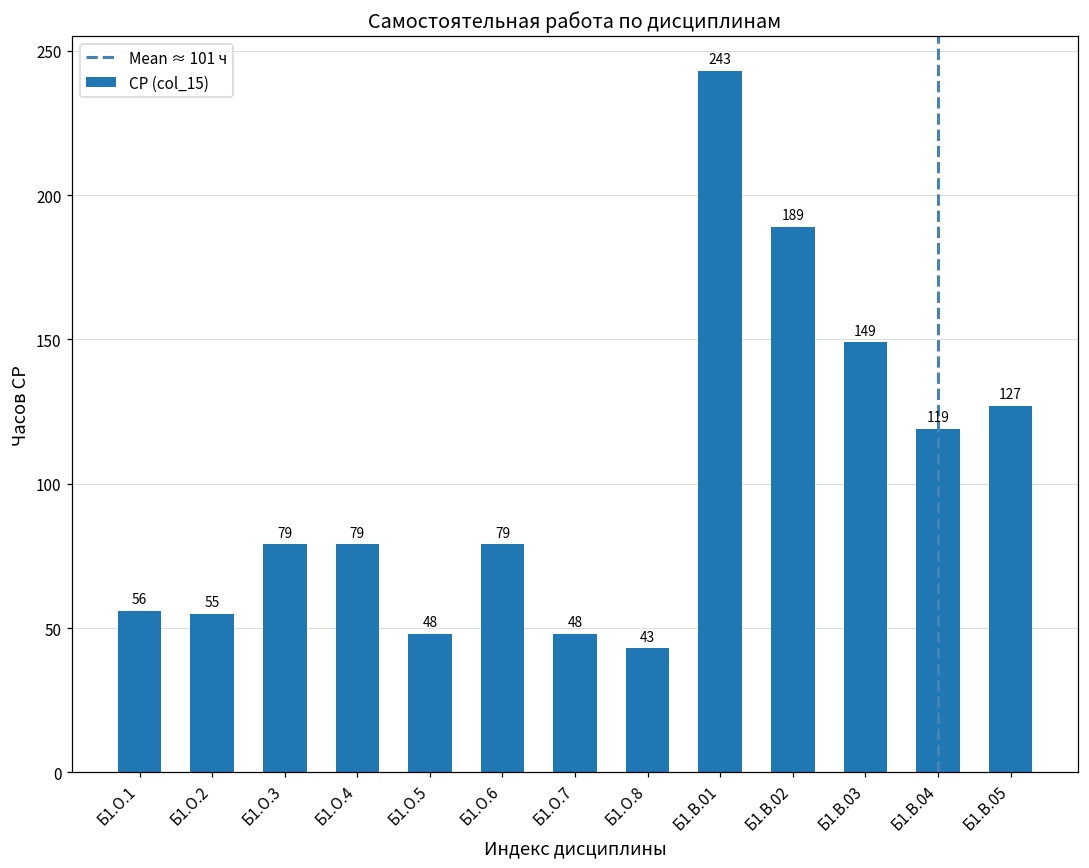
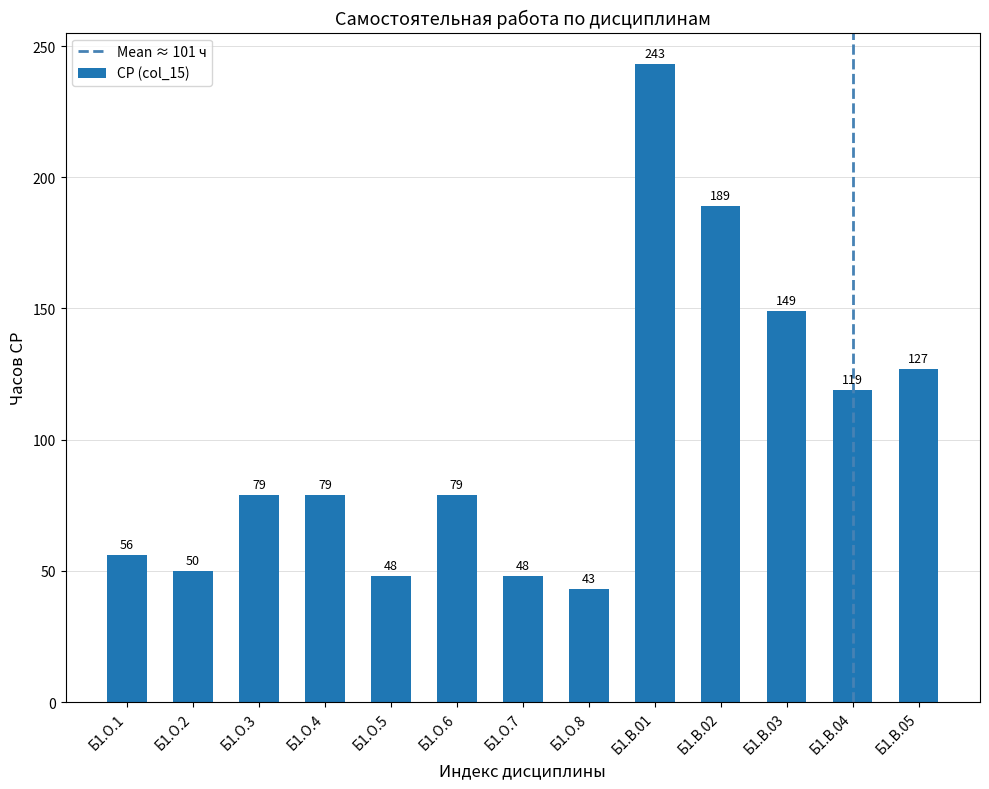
Б1.О.2: 55 -> 50
